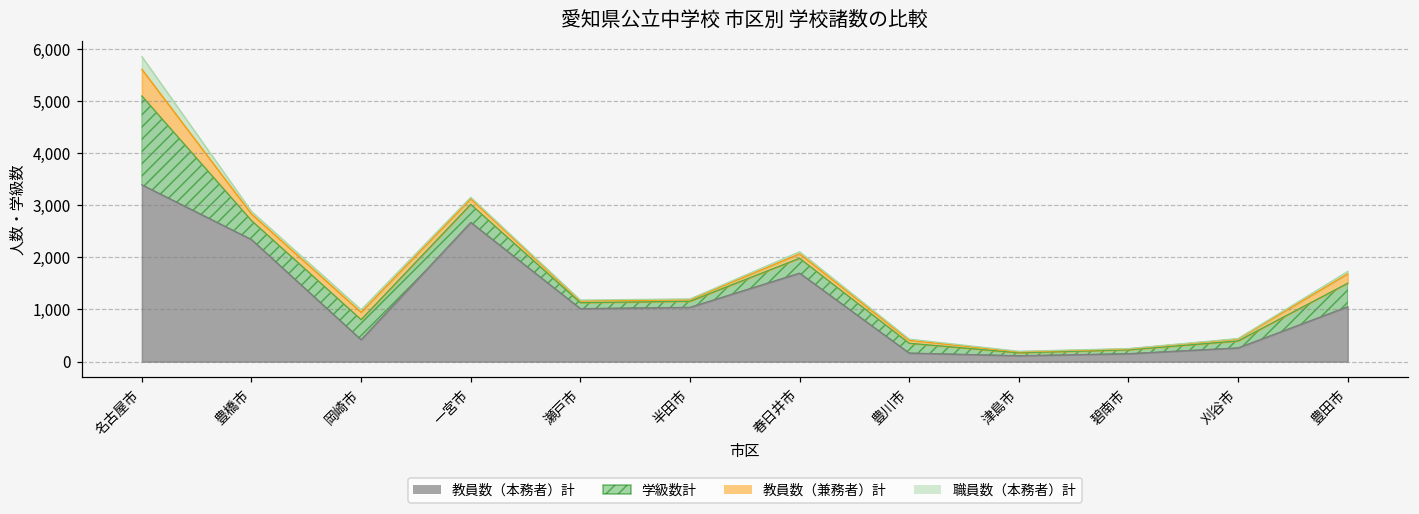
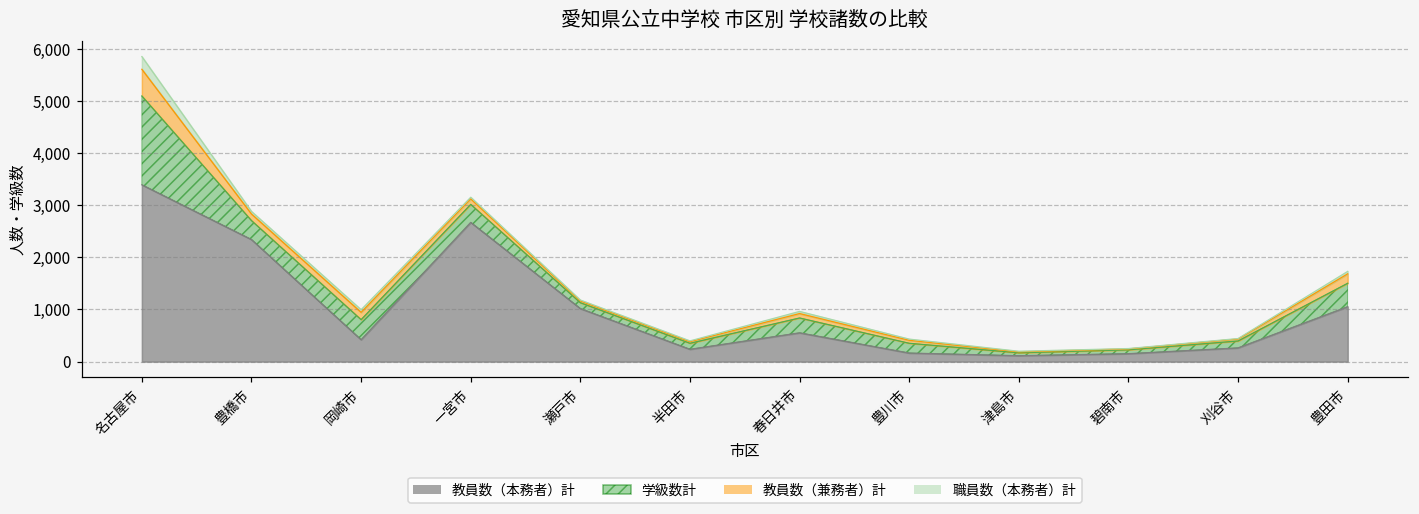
教員数（本務者）計, 半田市: 1,000 -> 200
教員数（本務者）計, 春日井市: 1,700 -> 600
